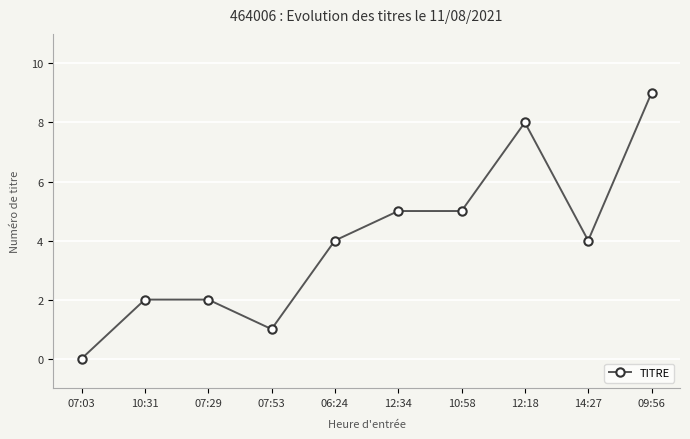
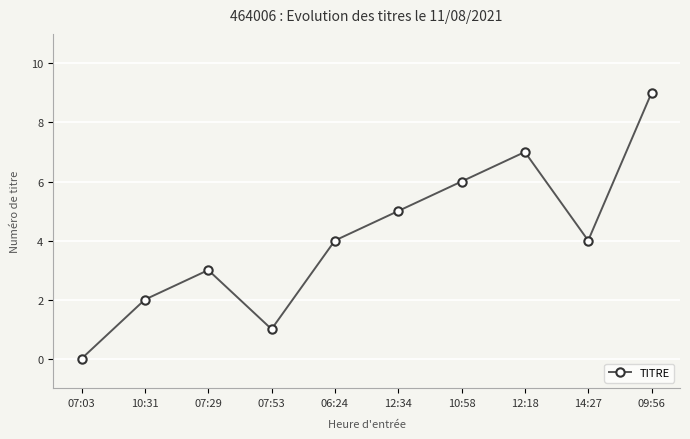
07:29: 2 -> 3
10:58: 5 -> 6
12:18: 8 -> 7
